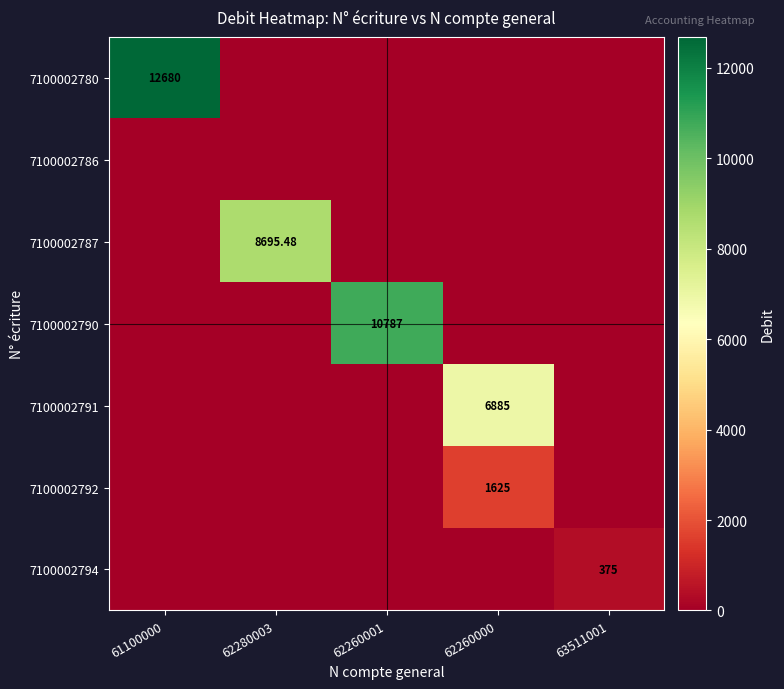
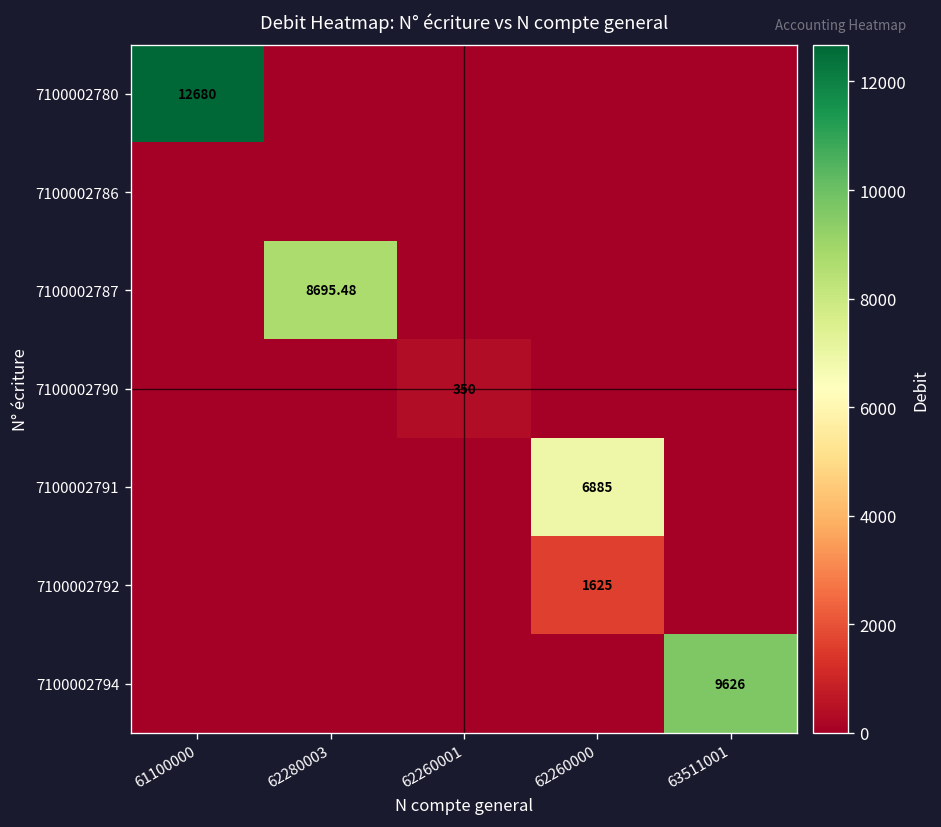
7100002790, 62260001: 10787 -> 350
7100002794, 63511001: 375 -> 9626
